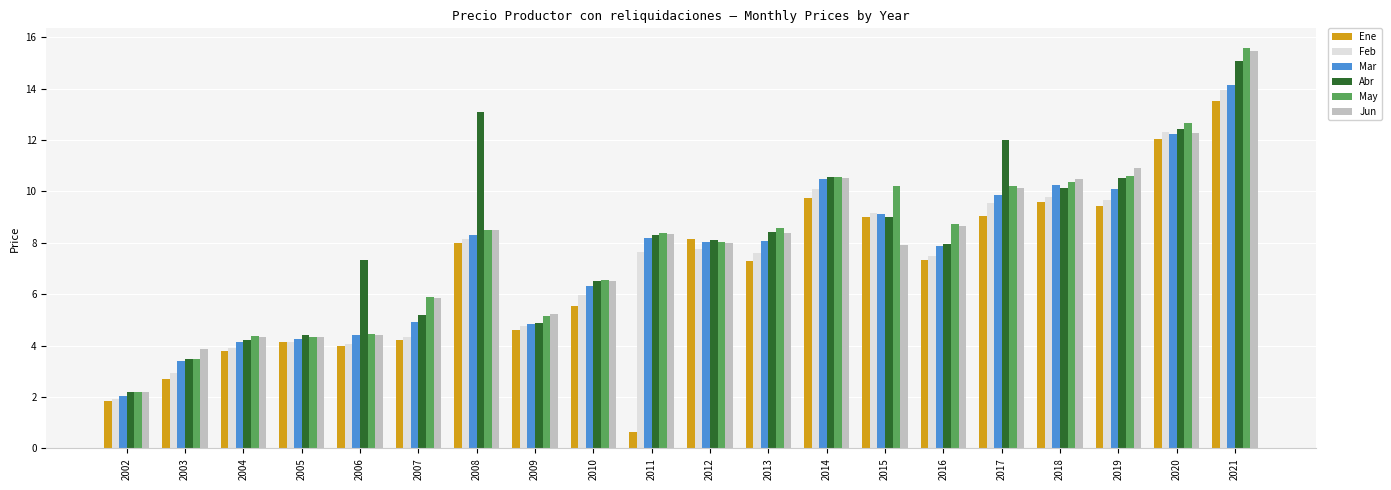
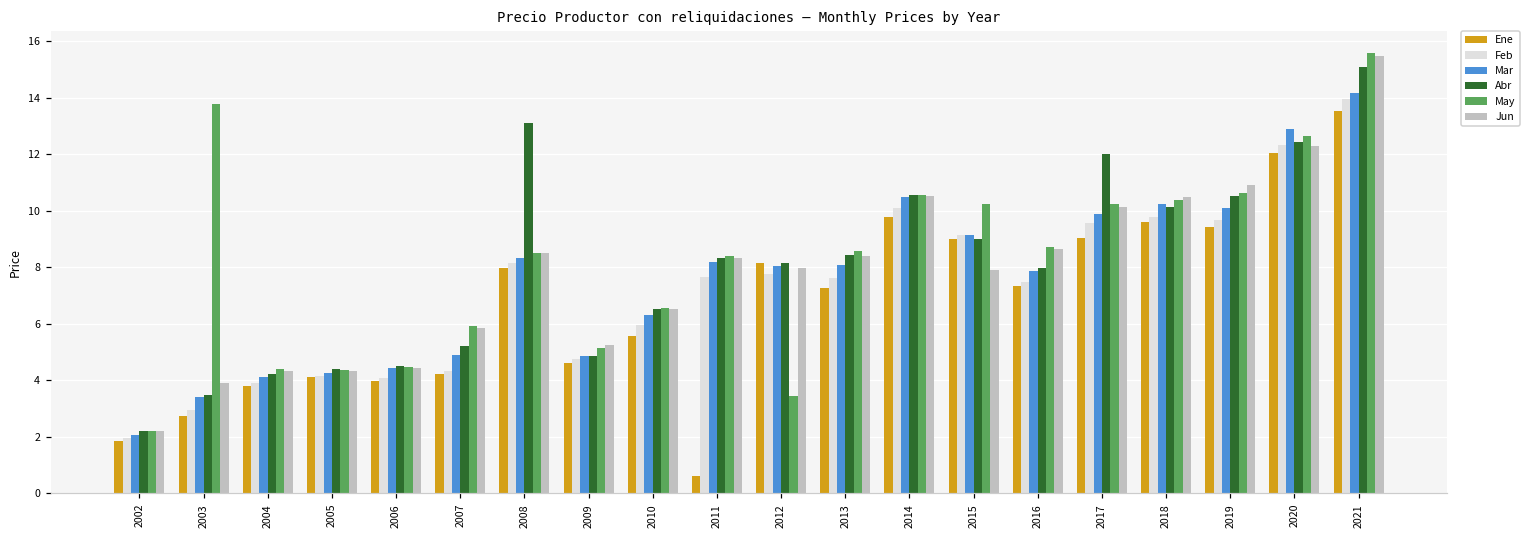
May, 2003: 3.5 -> 13.8
Abr, 2006: 7.3 -> 4.5
May, 2012: 8.1 -> 3.4
Mar, 2020: 12.2 -> 12.9
